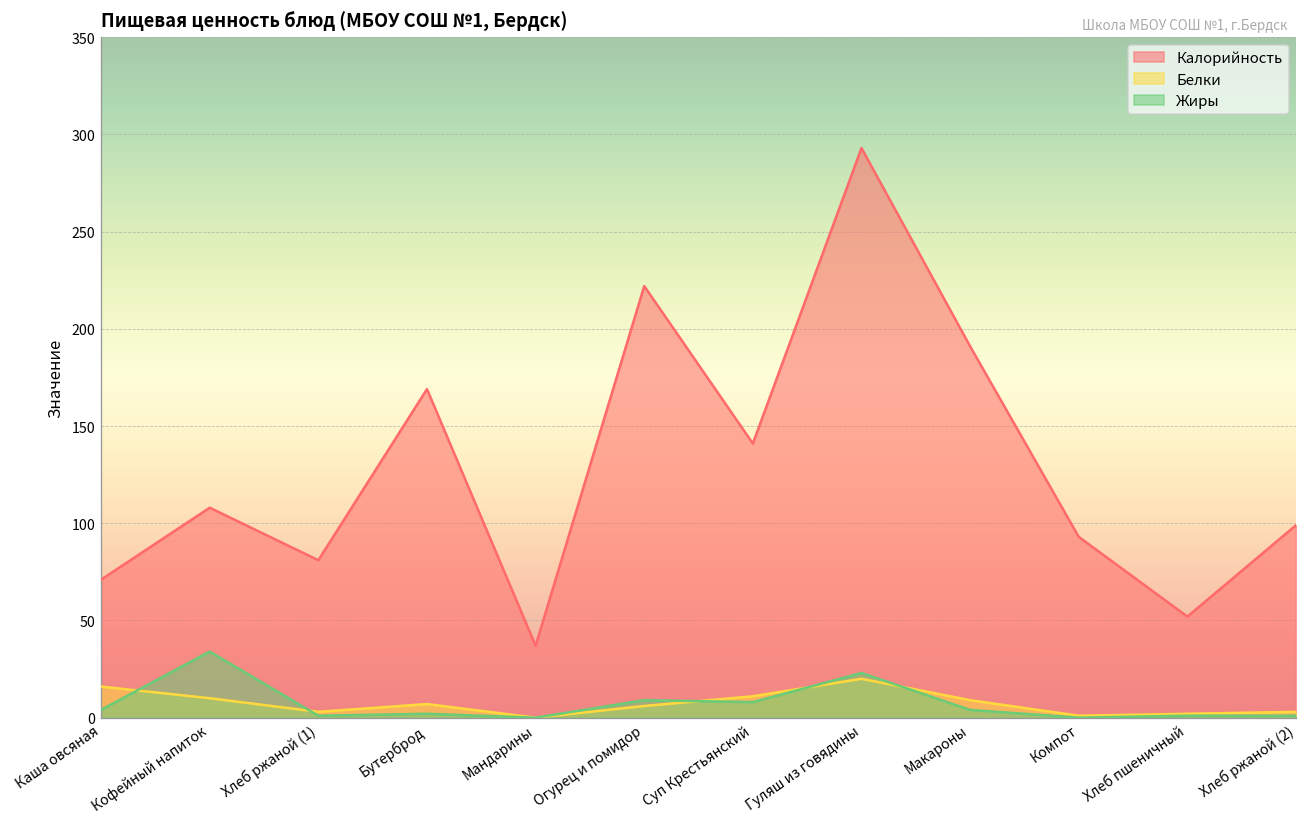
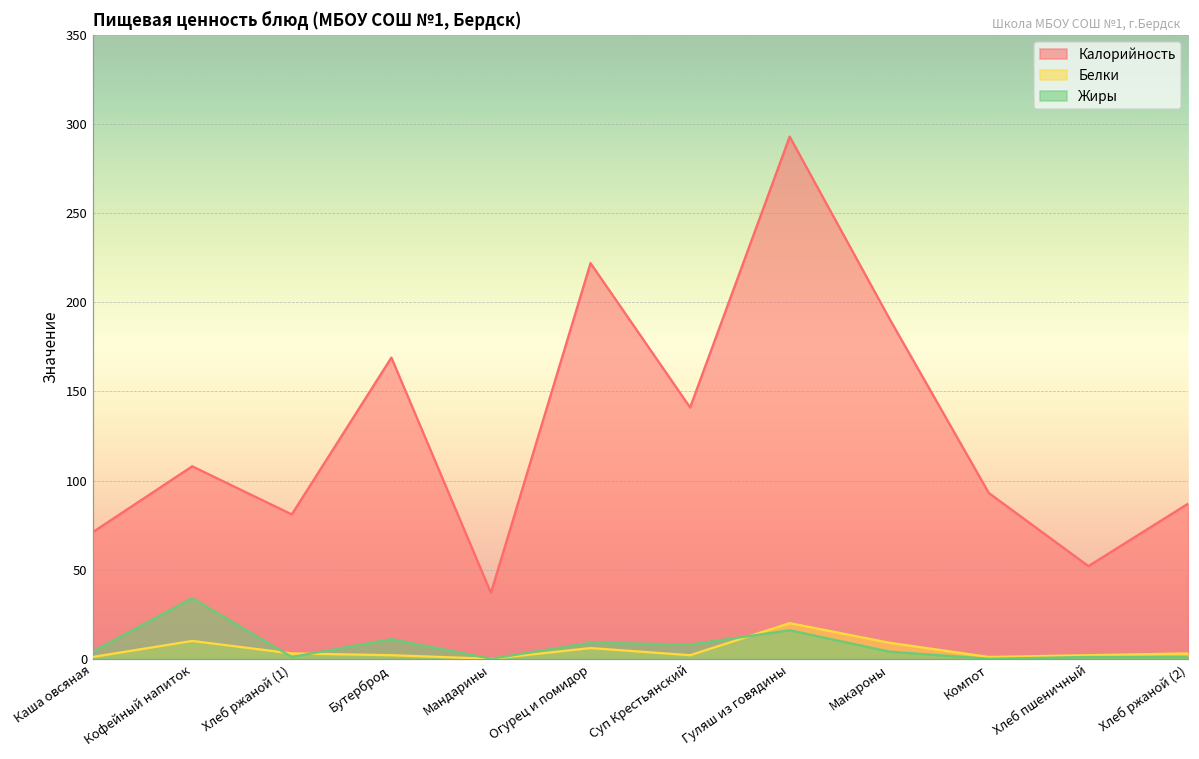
Белки, Каша овсяная: 16 -> 1
Белки, Бутерброд: 7 -> 2
Жиры, Бутерброд: 2 -> 11
Белки, Суп Крестьянский: 11 -> 2
Жиры, Гуляш из говядины: 23 -> 16
Калорийность, Хлеб ржаной (2): 99 -> 87
